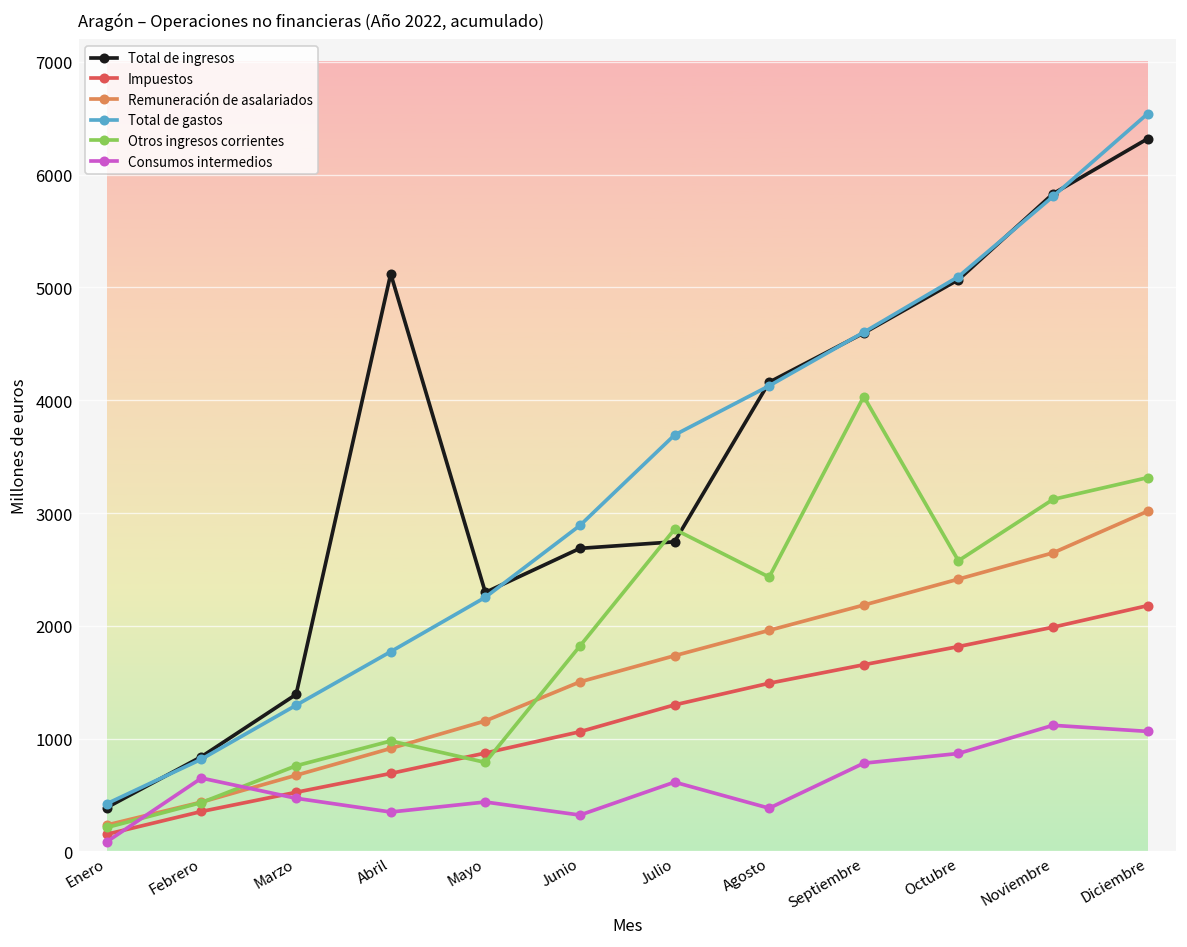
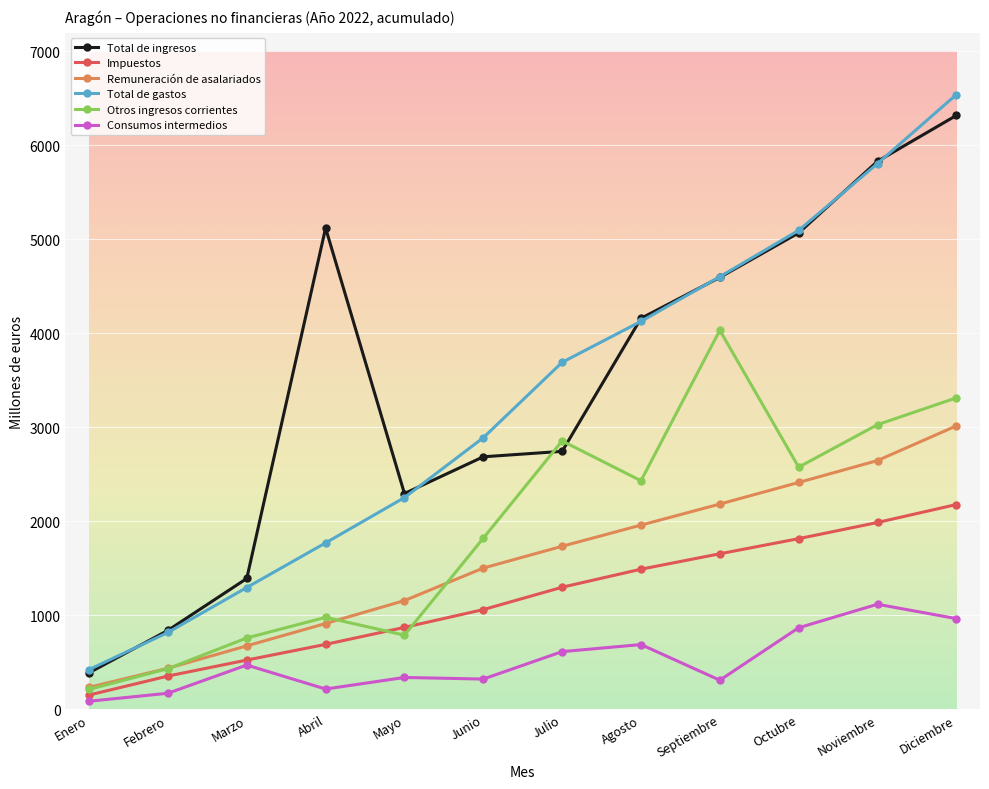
Consumos intermedios, Febrero: 700 -> 200
Consumos intermedios, Abril: 300 -> 200
Consumos intermedios, Mayo: 400 -> 300
Consumos intermedios, Agosto: 400 -> 700
Consumos intermedios, Septiembre: 800 -> 300
Otros ingresos corrientes, Noviembre: 3100 -> 3000
Consumos intermedios, Diciembre: 1100 -> 1000
